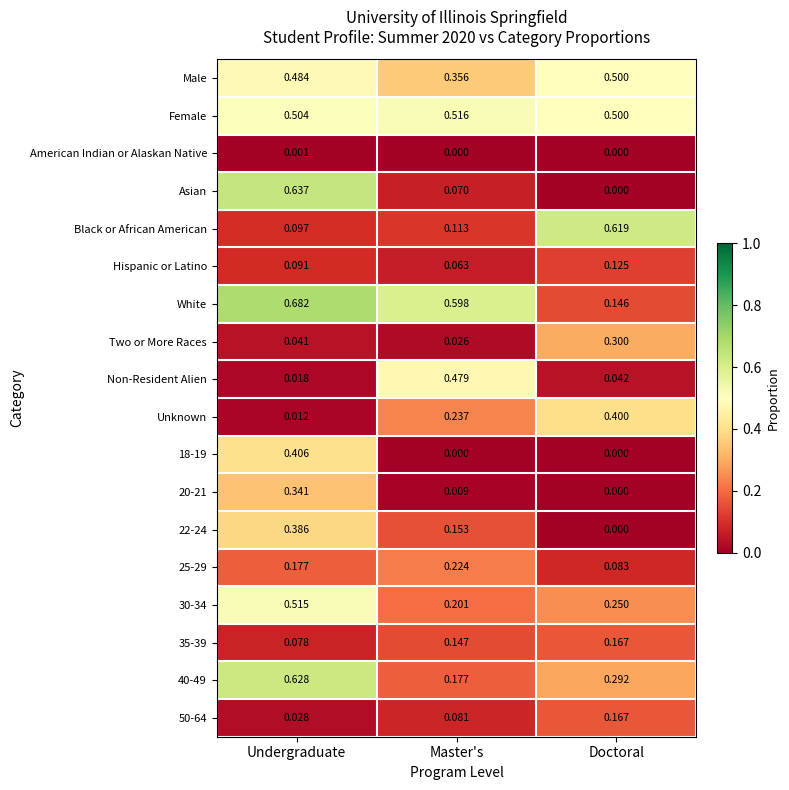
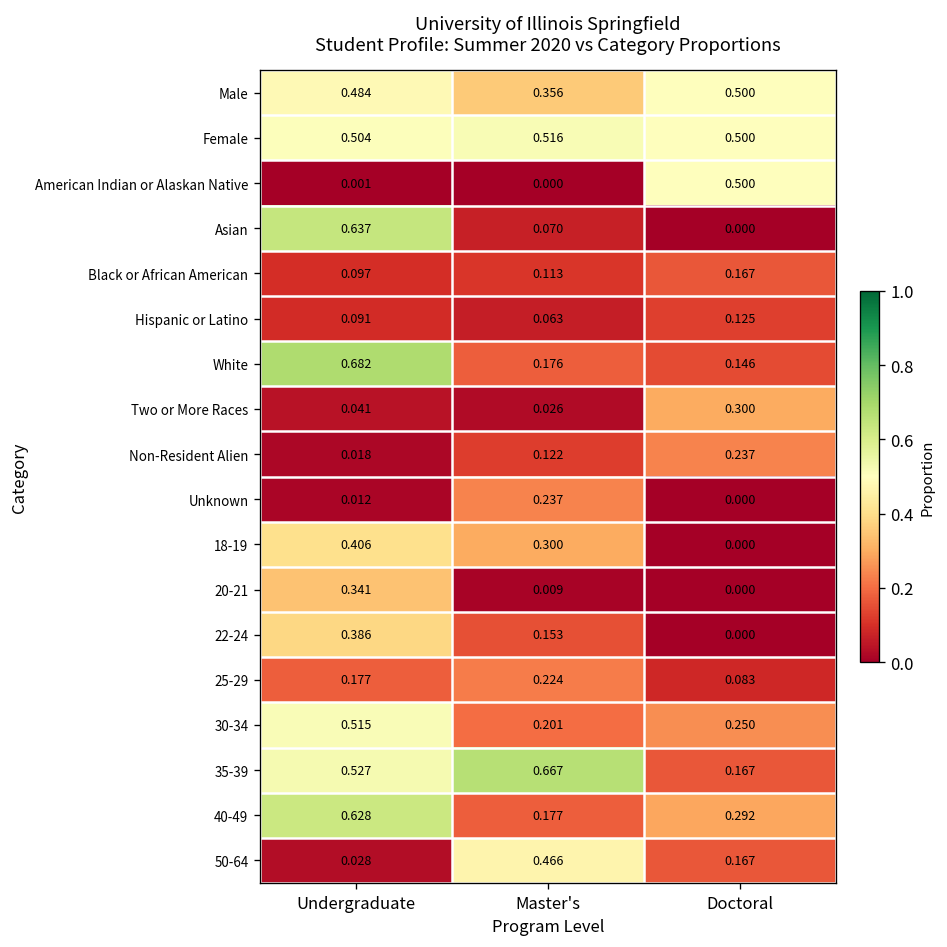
American Indian or Alaskan Native, Doctoral: 0.000 -> 0.500
Black or African American, Doctoral: 0.619 -> 0.167
White, Master's: 0.598 -> 0.176
Non-Resident Alien, Master's: 0.479 -> 0.122
Non-Resident Alien, Doctoral: 0.042 -> 0.237
Unknown, Doctoral: 0.400 -> 0.000
18-19, Master's: 0.000 -> 0.300
35-39, Undergraduate: 0.078 -> 0.527
35-39, Master's: 0.147 -> 0.667
50-64, Master's: 0.081 -> 0.466
